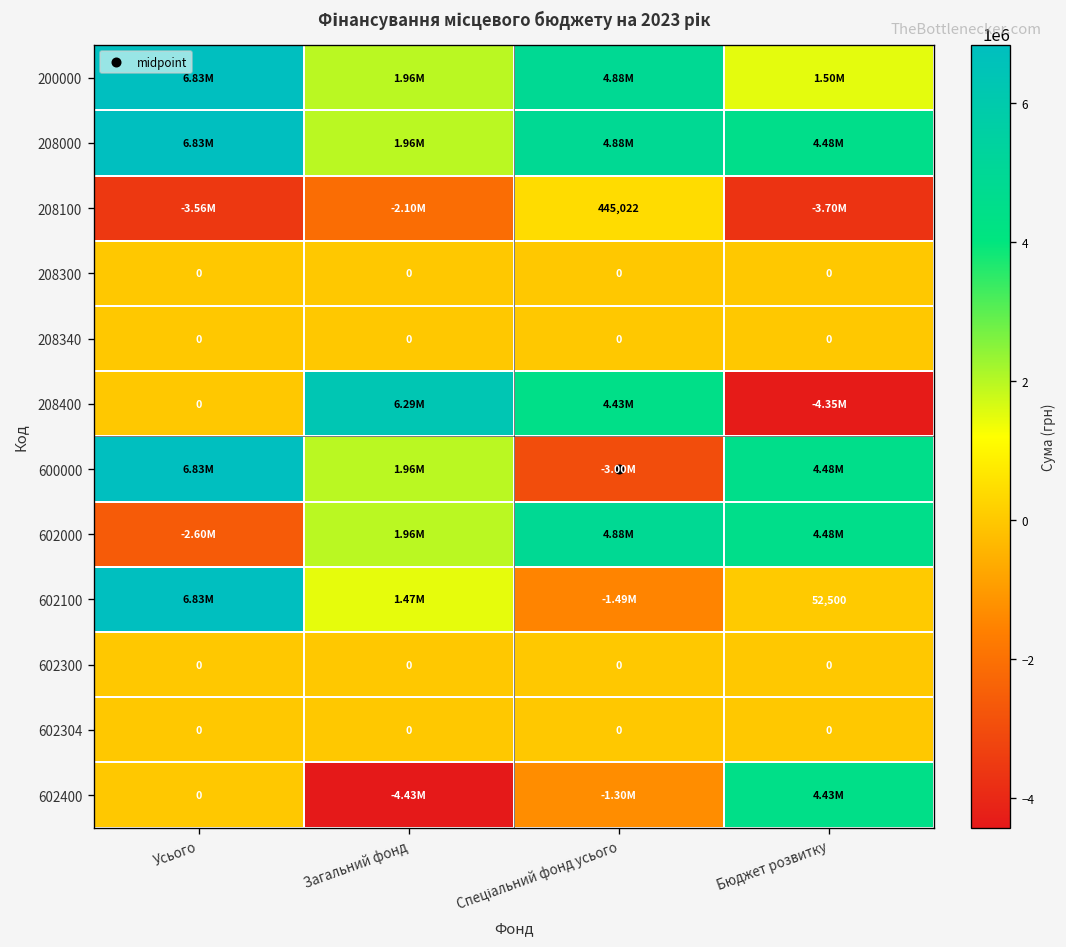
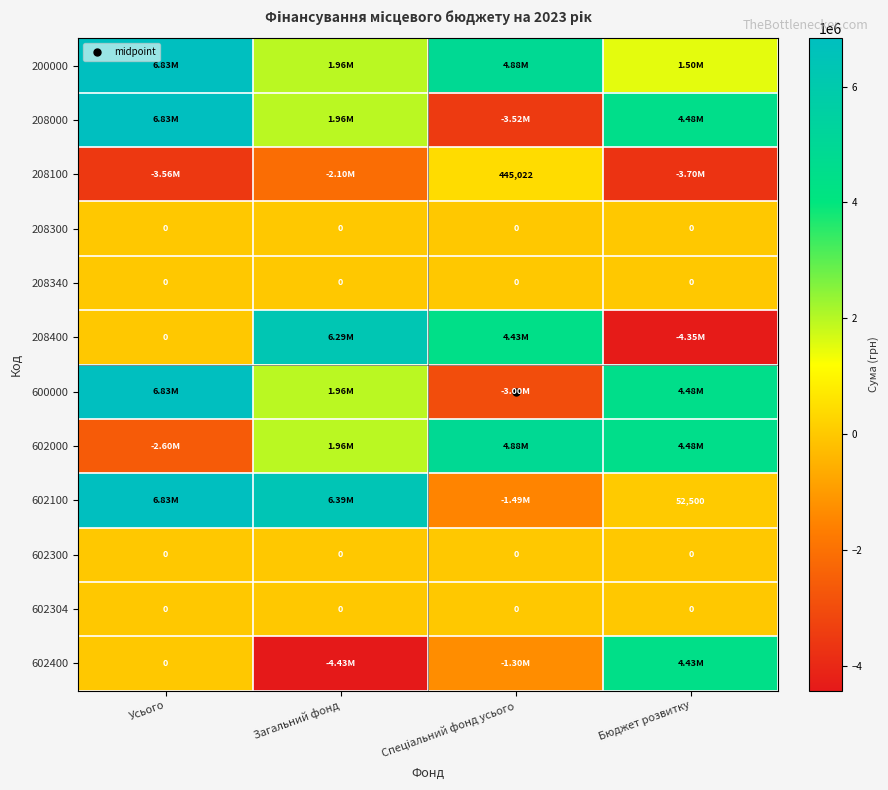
208000, Спеціальний фонд усього: 4.88M -> -3.52M
602100, Загальний фонд: 1.47M -> 6.39M
